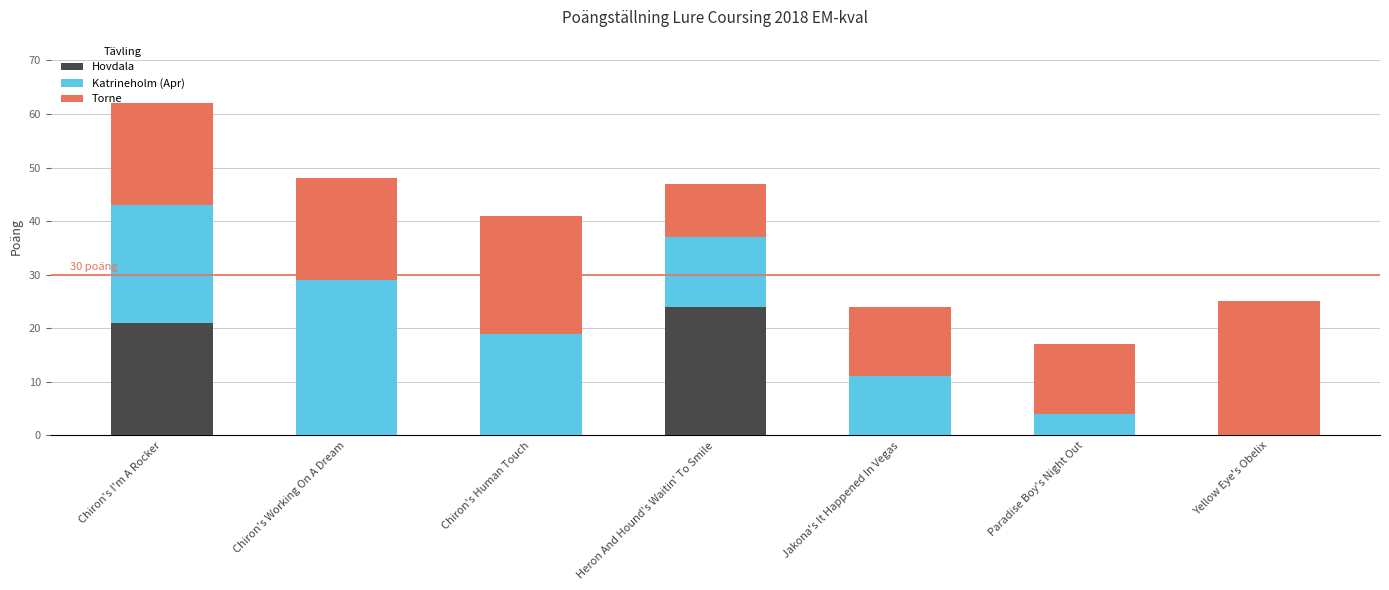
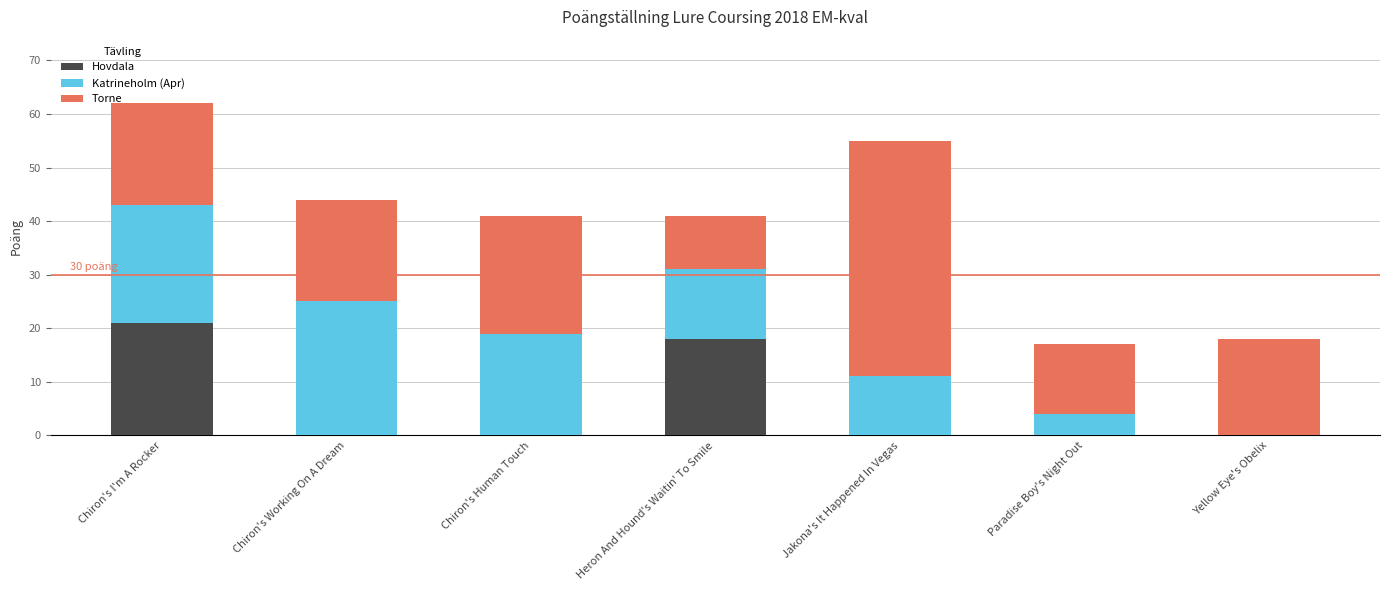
Katrineholm (Apr), Chiron's Working On A Dream: 29 -> 25
Hovdala, Heron And Hound's Waitin' To Smile: 24 -> 18
Torne, Jakona's It Happened In Vegas: 13 -> 44
Torne, Yellow Eye's Obelix: 25 -> 18
